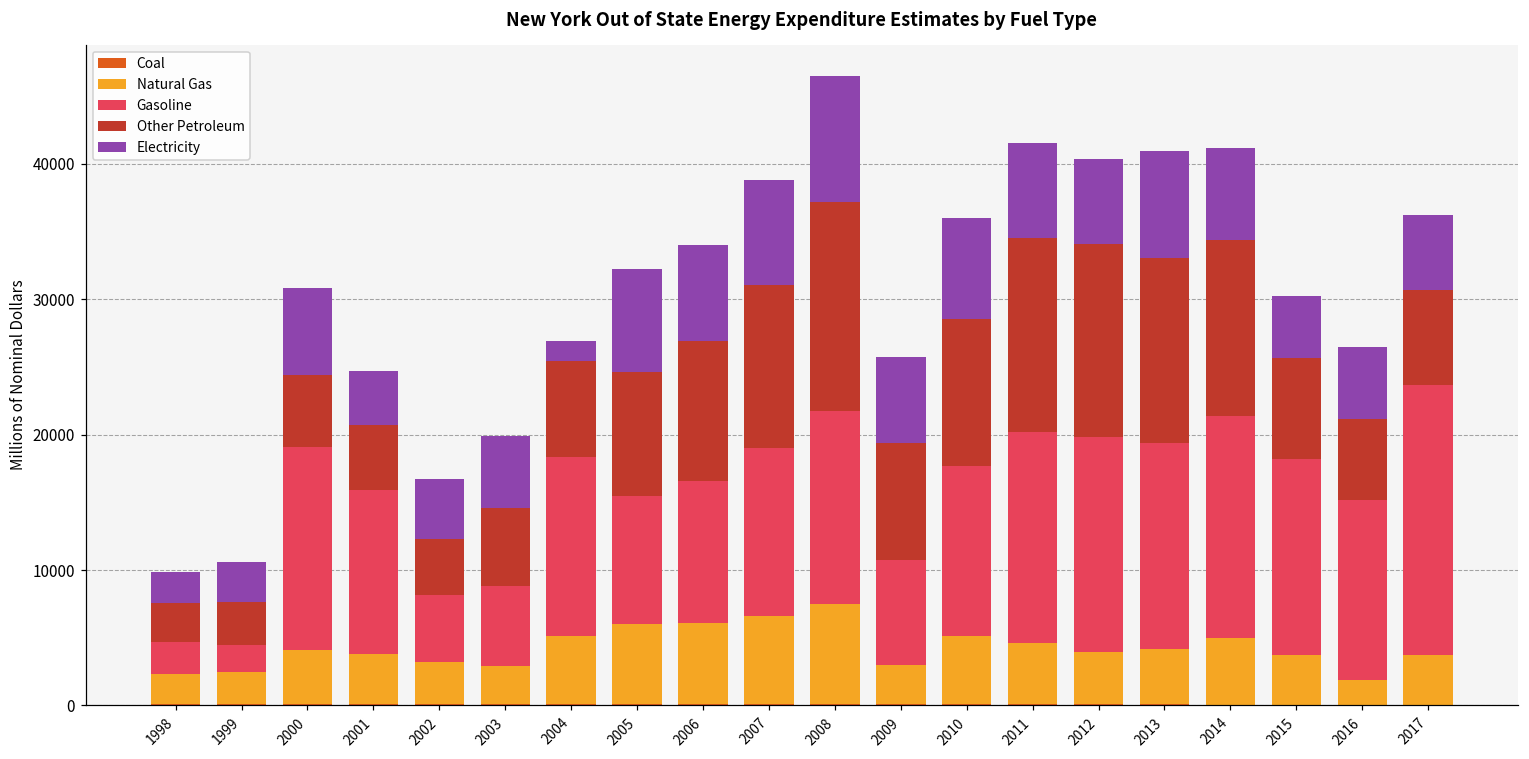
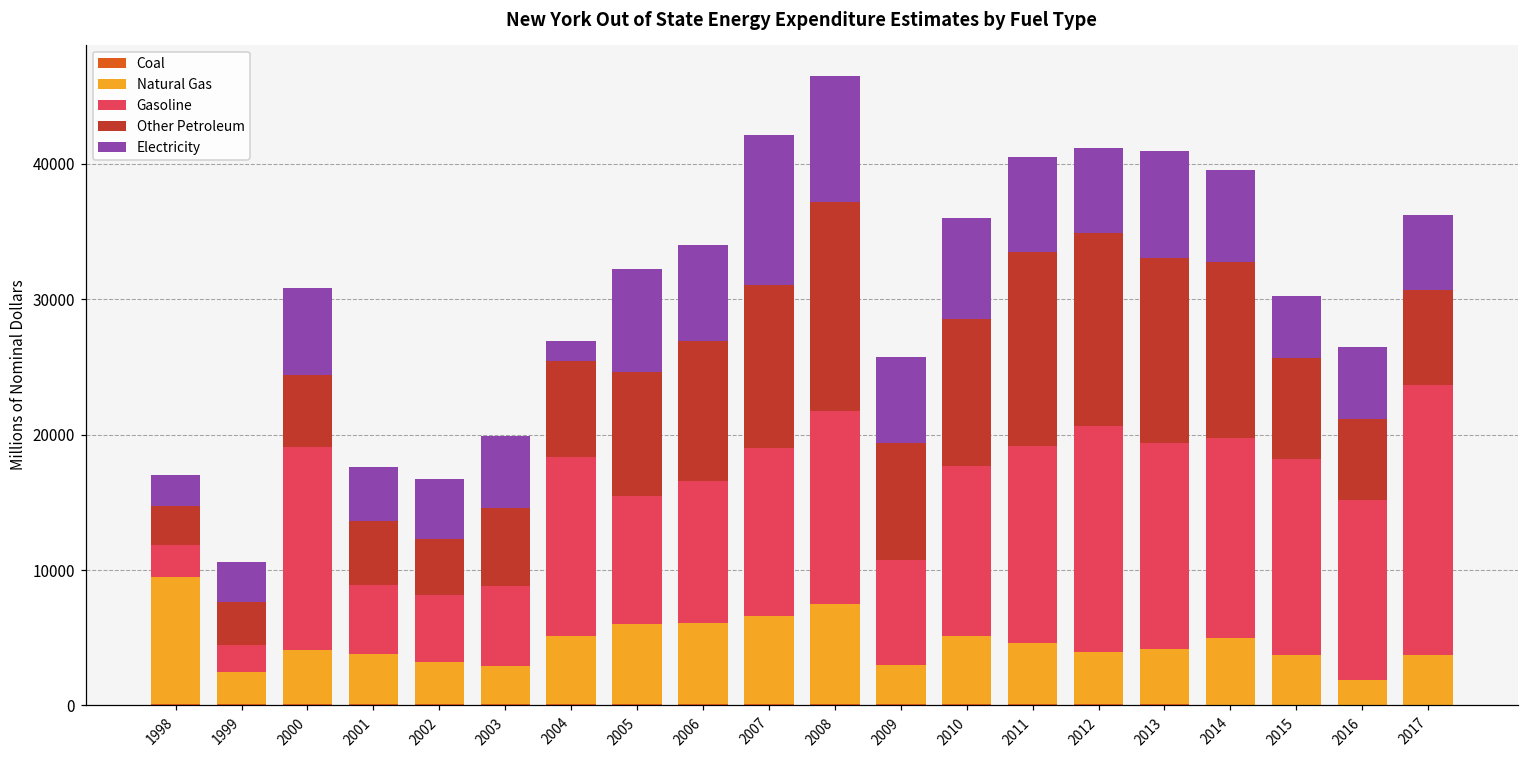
Natural Gas, 1998: 2200 -> 9400
Gasoline, 2001: 12100 -> 5100
Electricity, 2007: 7700 -> 11100
Gasoline, 2011: 15600 -> 14500
Gasoline, 2012: 15900 -> 16700
Gasoline, 2014: 16400 -> 14800
